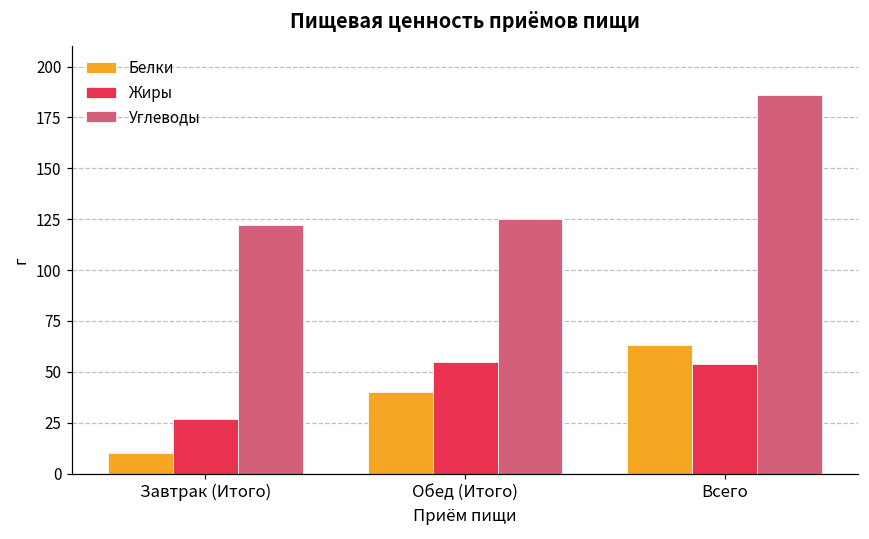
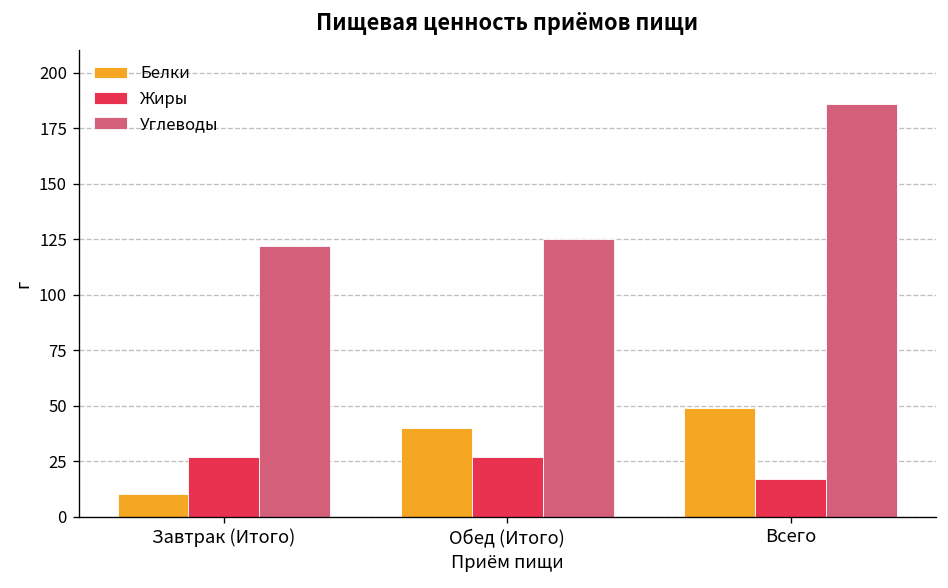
Жиры, Обед (Итого): 55 -> 27
Белки, Всего: 63 -> 49
Жиры, Всего: 54 -> 17
